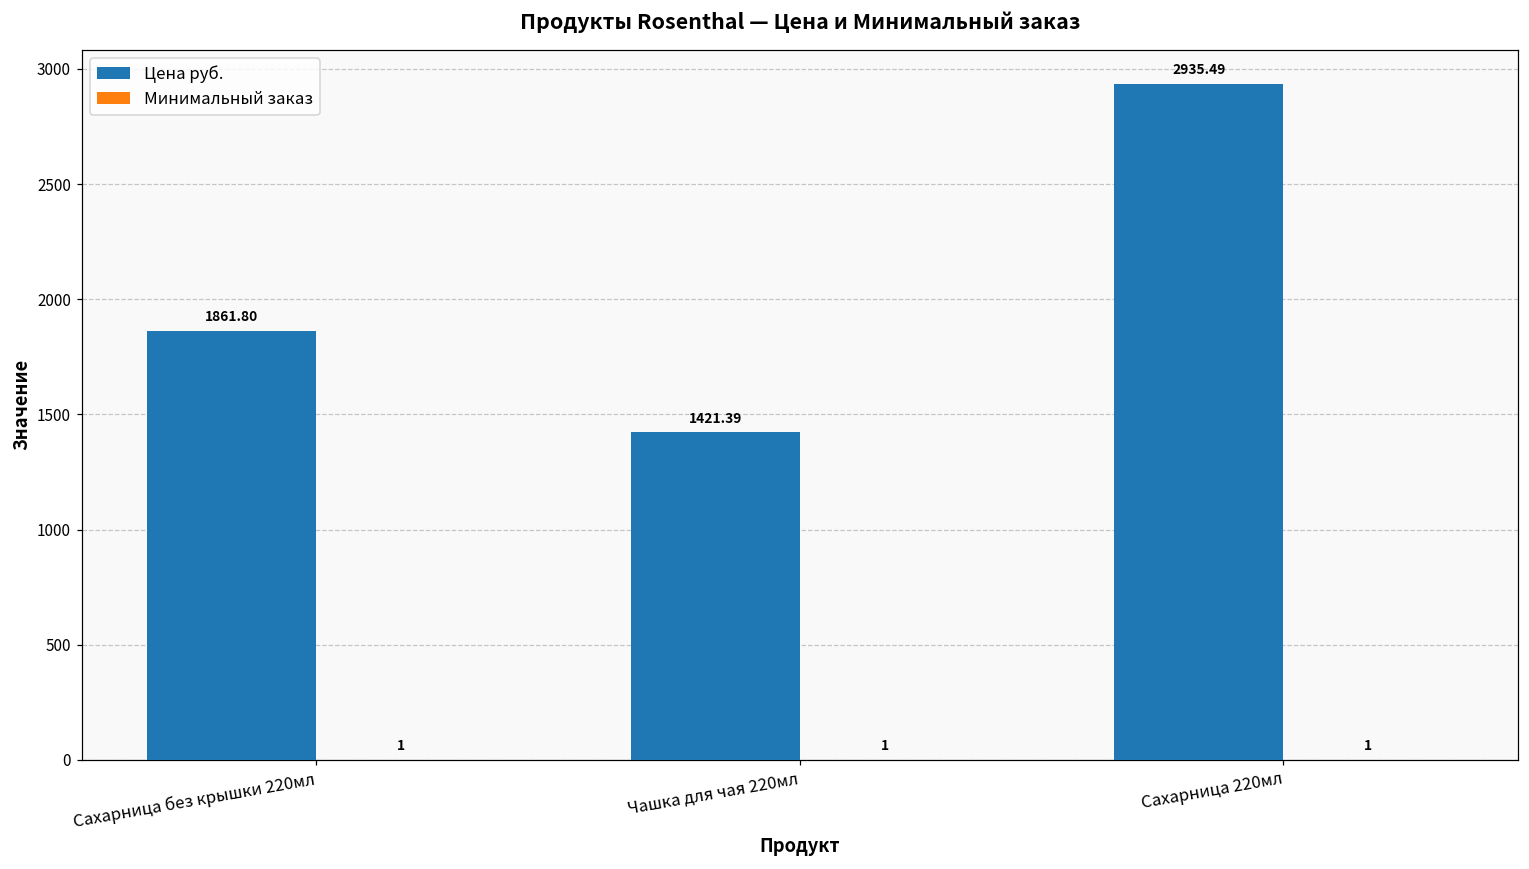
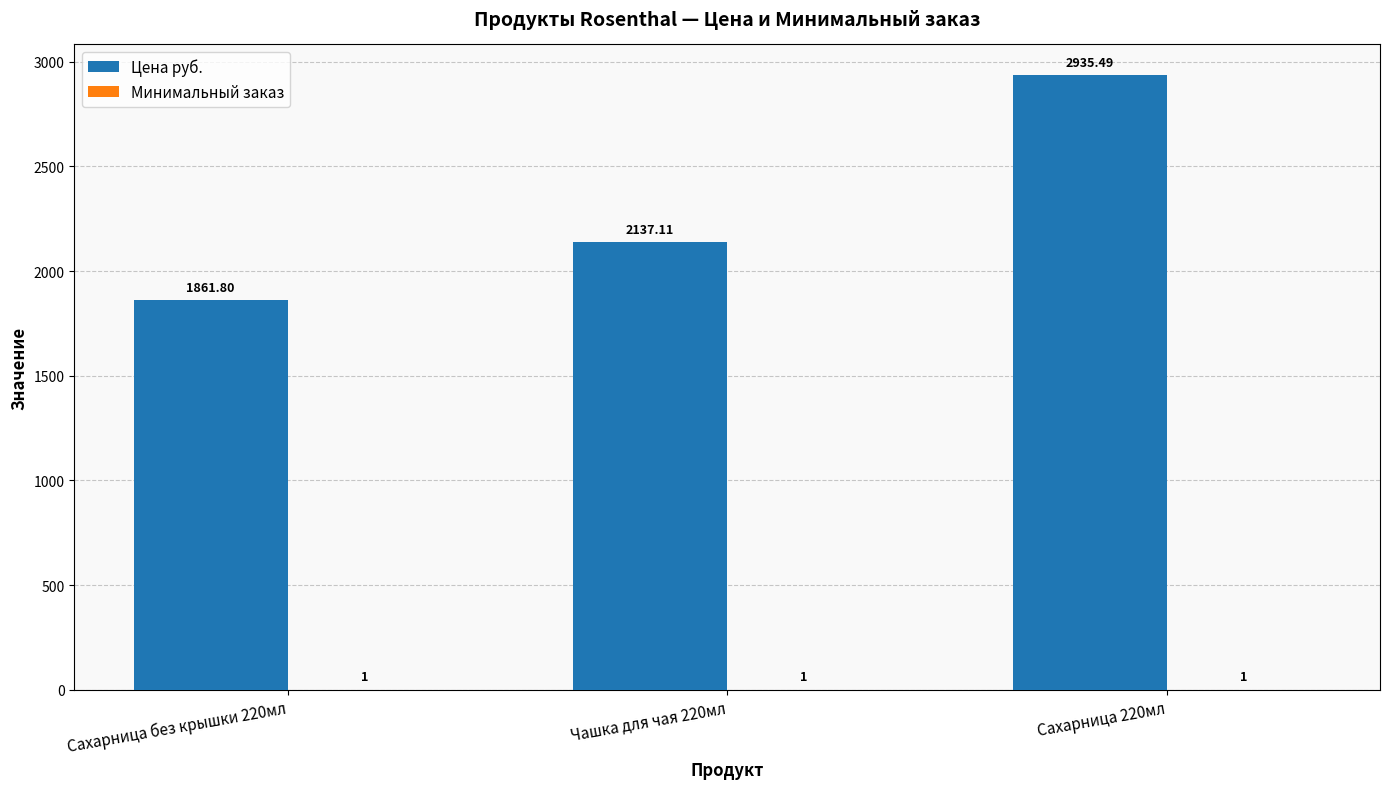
Цена руб., Чашка для чая 220мл: 1421.39 -> 2137.11
